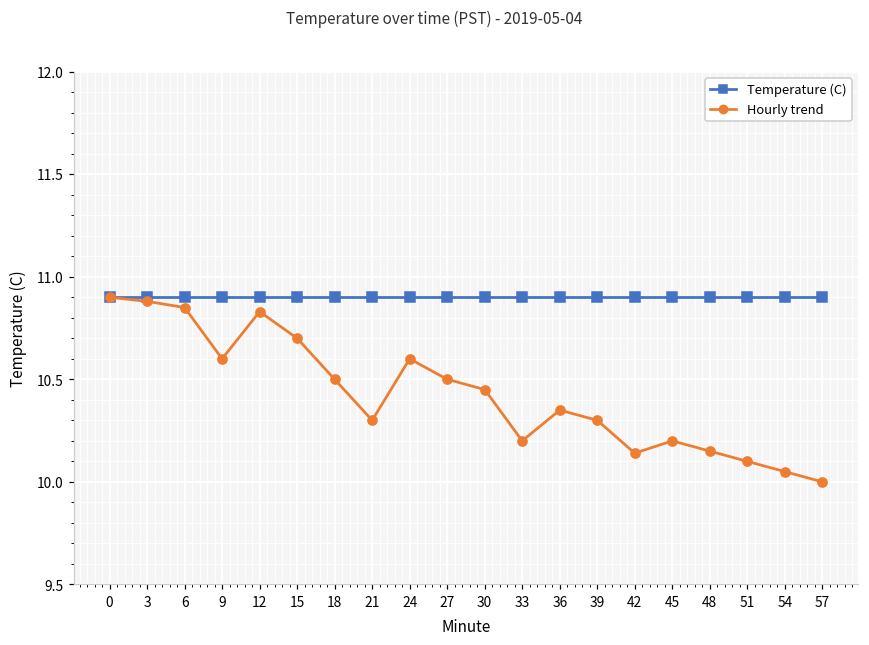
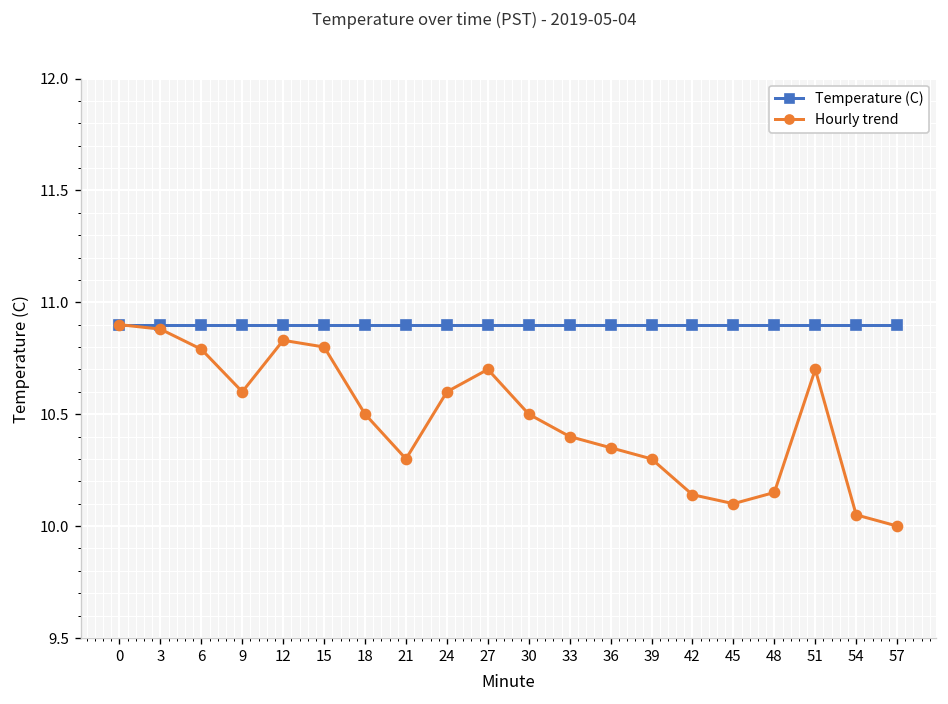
Hourly trend, 6: 10.85 -> 10.79
Hourly trend, 15: 10.7 -> 10.8
Hourly trend, 27: 10.5 -> 10.7
Hourly trend, 30: 10.45 -> 10.50
Hourly trend, 33: 10.2 -> 10.4
Hourly trend, 45: 10.2 -> 10.1
Hourly trend, 51: 10.1 -> 10.7
